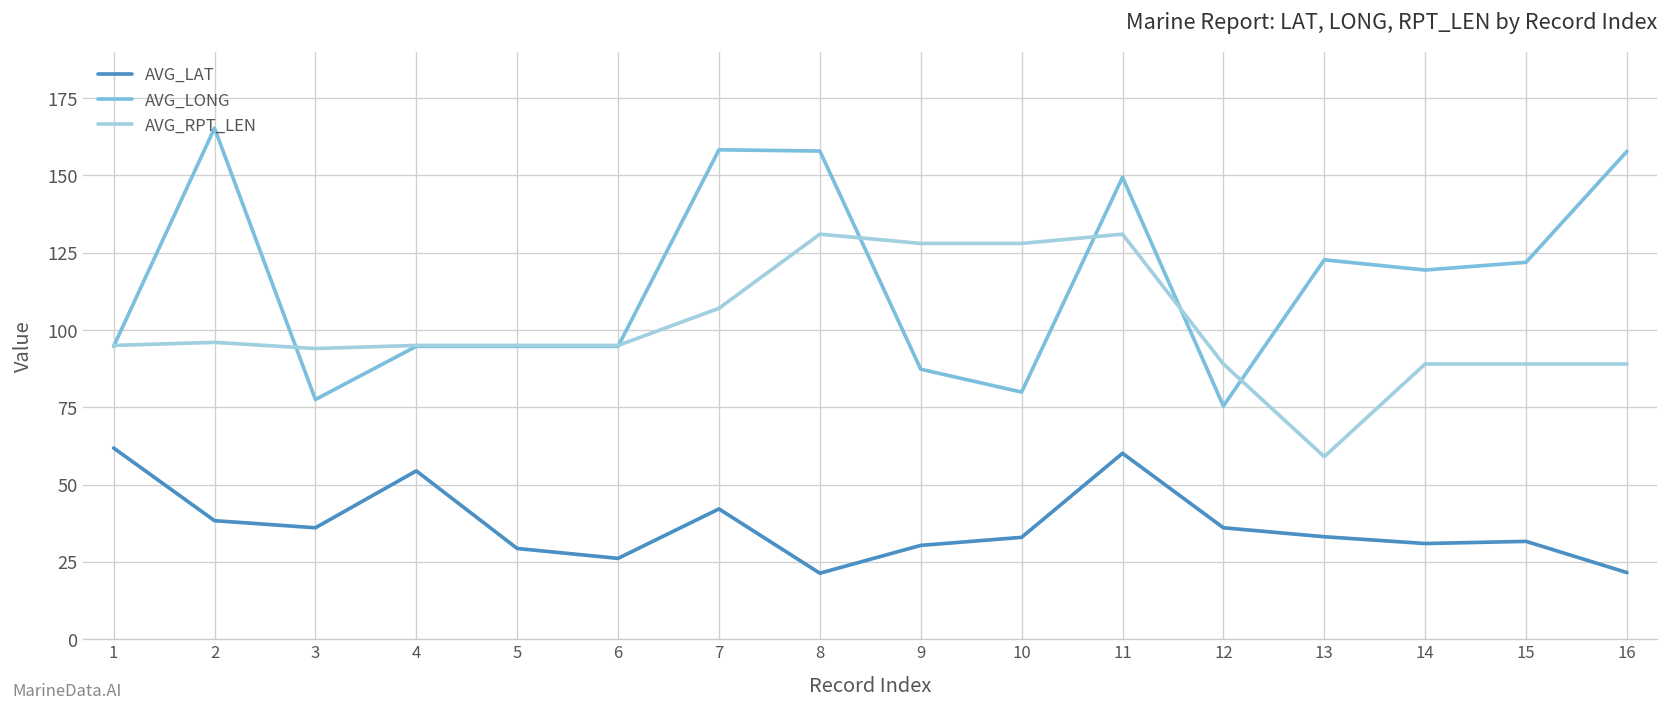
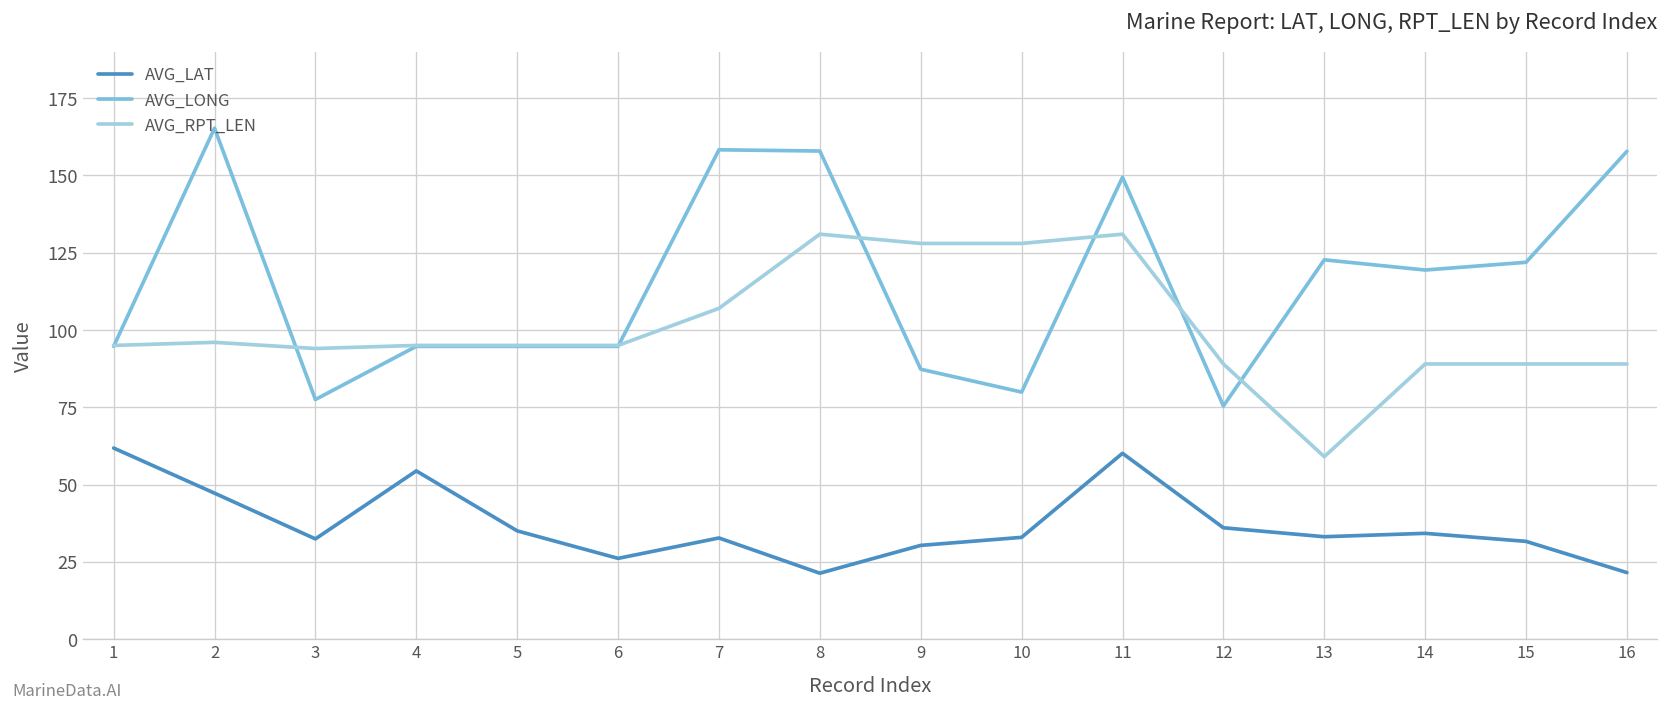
AVG_LAT, 2: 38 -> 47
AVG_LAT, 3: 36 -> 32
AVG_LAT, 5: 29 -> 35
AVG_LAT, 7: 42 -> 33
AVG_LAT, 14: 31 -> 34
